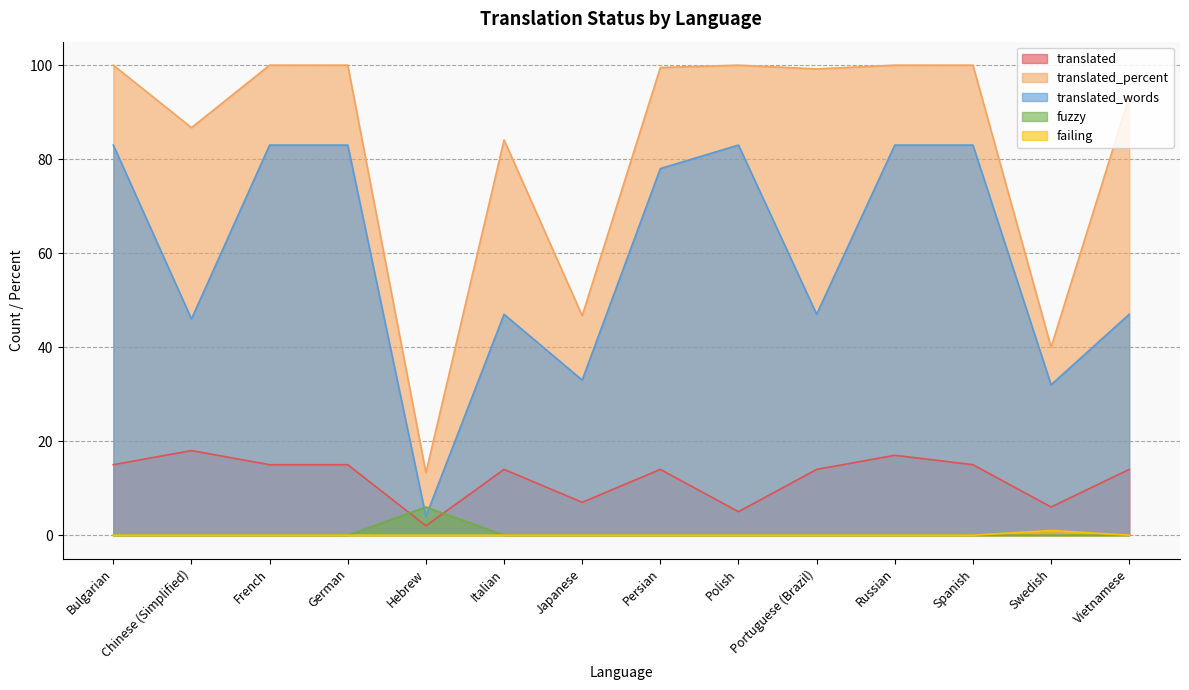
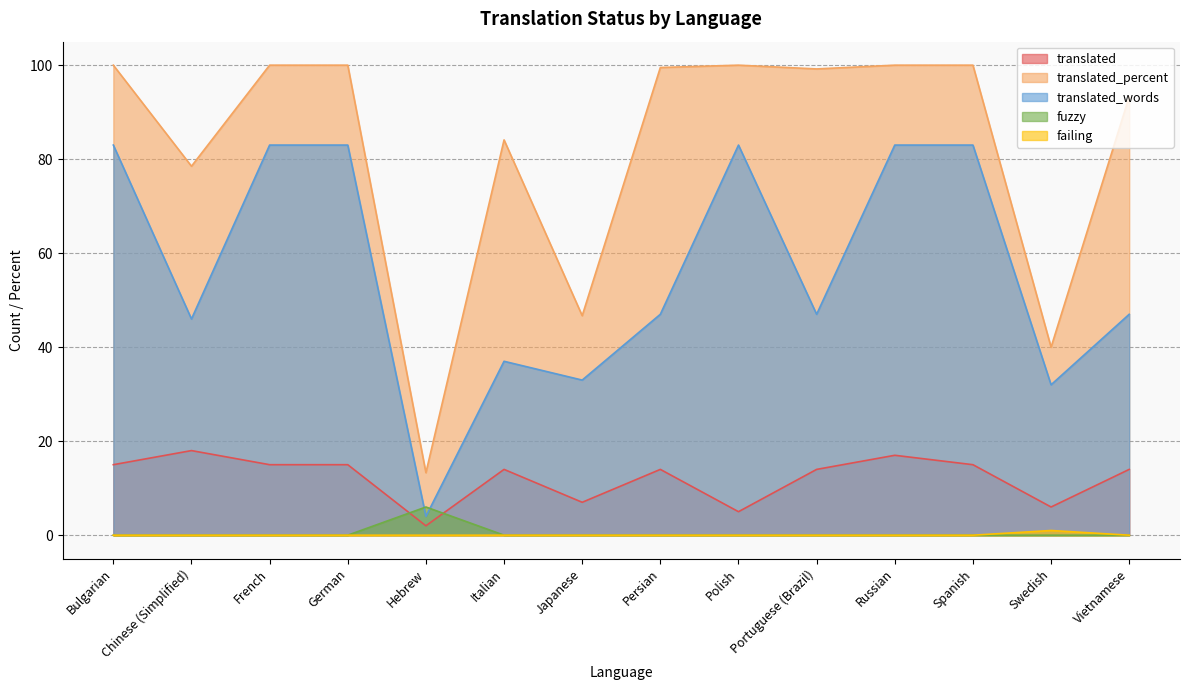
translated_percent, Chinese (Simplified): 87 -> 79
translated_words, Italian: 47 -> 37
translated_words, Persian: 78 -> 47
